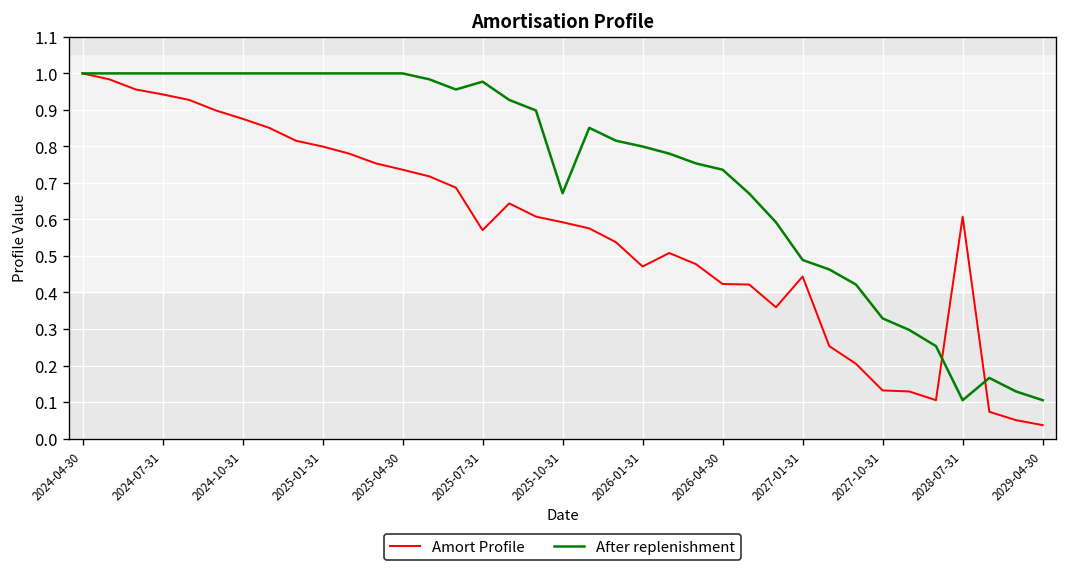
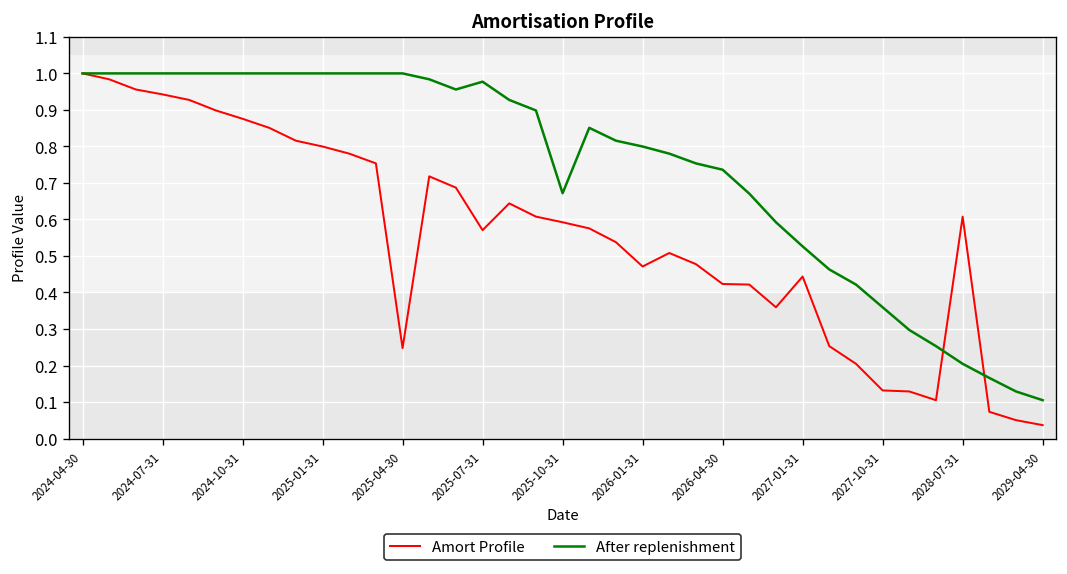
Amort Profile, 2025-04-30: 0.74 -> 0.25
After replenishment, 2027-01-31: 0.49 -> 0.53
After replenishment, 2027-10-31: 0.33 -> 0.36
After replenishment, 2028-07-31: 0.10 -> 0.20
